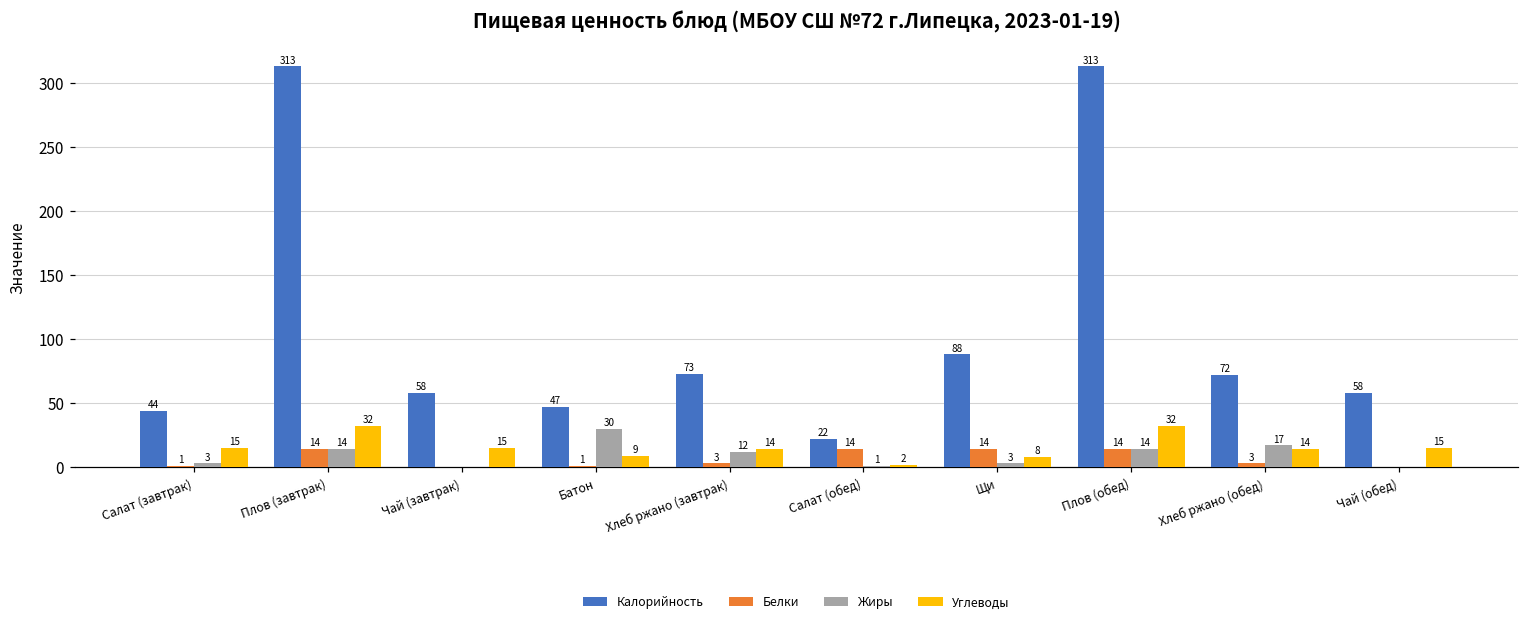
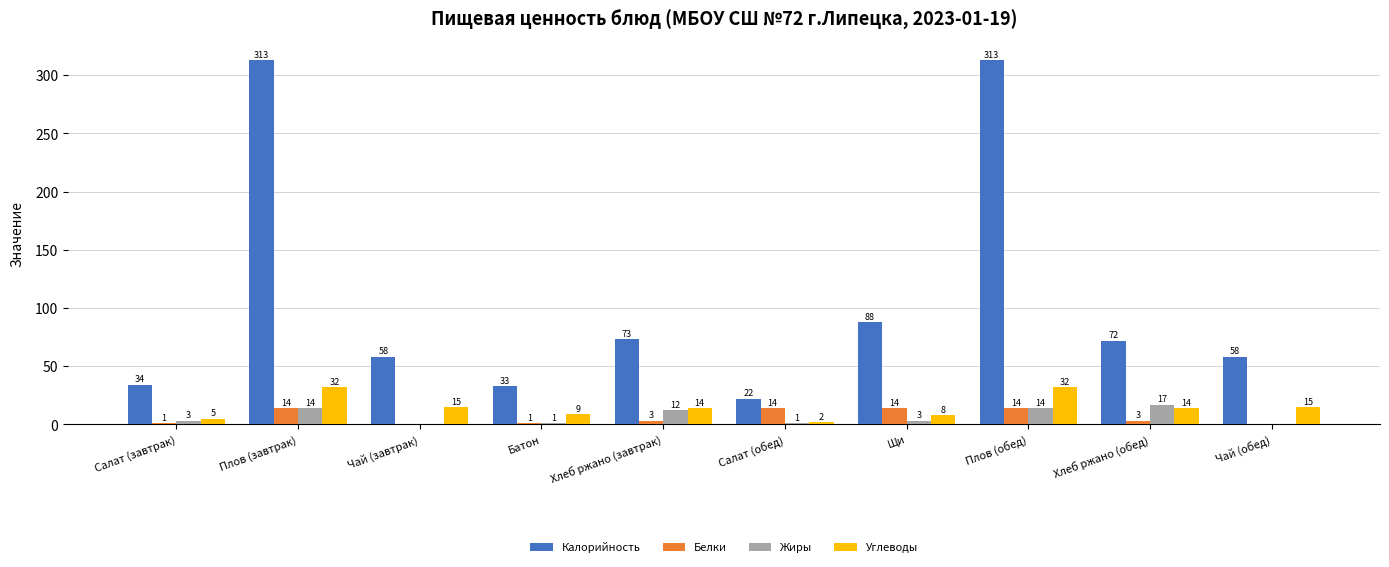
Калорийность, Салат (завтрак): 44 -> 34
Углеводы, Салат (завтрак): 15 -> 5
Калорийность, Батон: 47 -> 33
Жиры, Батон: 30 -> 1
